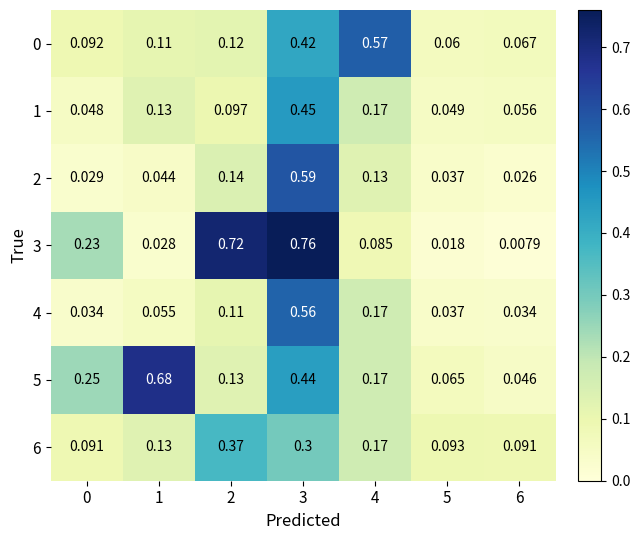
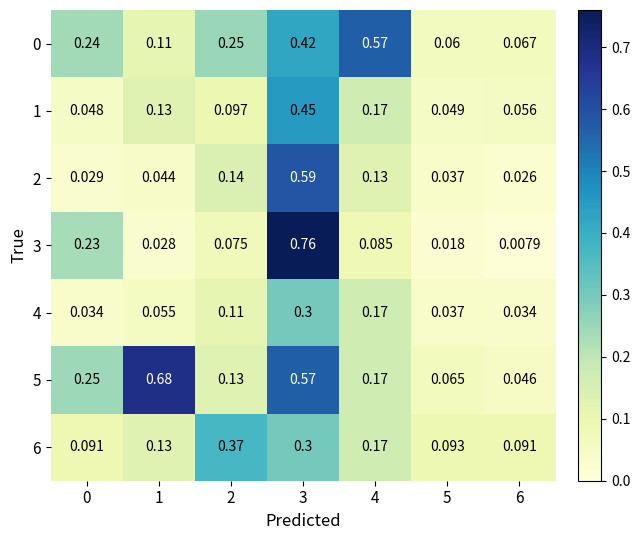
0, 0: 0.092 -> 0.24
0, 2: 0.12 -> 0.25
3, 2: 0.72 -> 0.075
4, 3: 0.56 -> 0.3
5, 3: 0.44 -> 0.57
